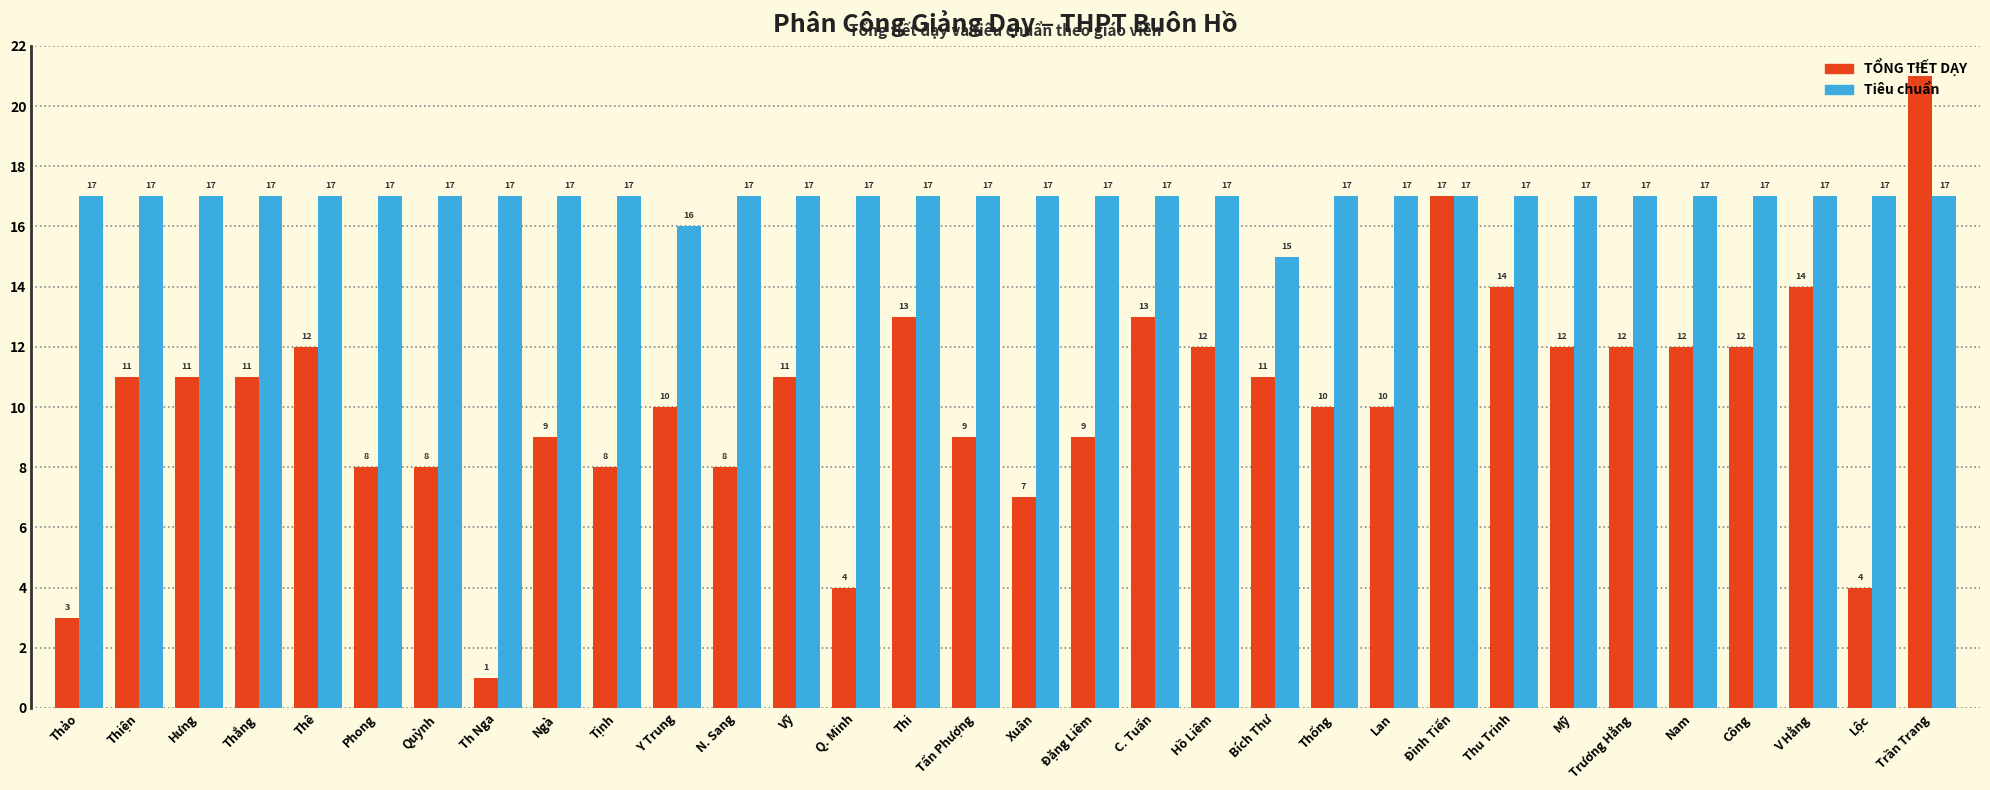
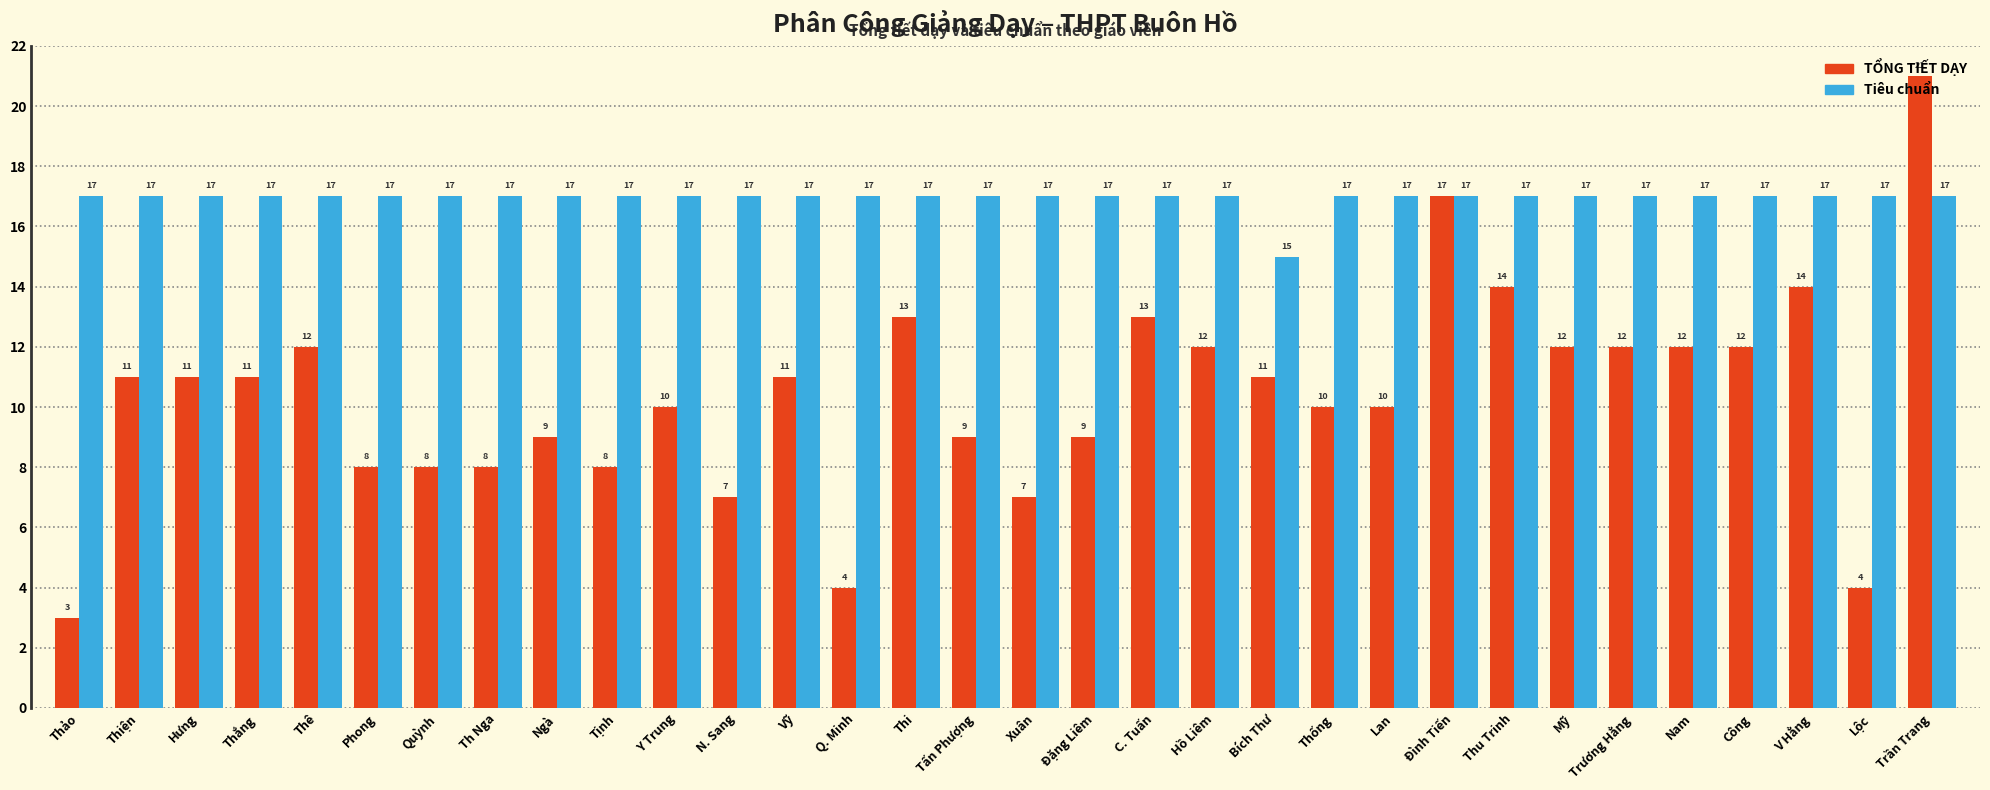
TỔNG TIẾT DẠY, Th Nga: 1 -> 8
Tiêu chuẩn, Y Trung: 16 -> 17
TỔNG TIẾT DẠY, N. Sang: 8 -> 7
